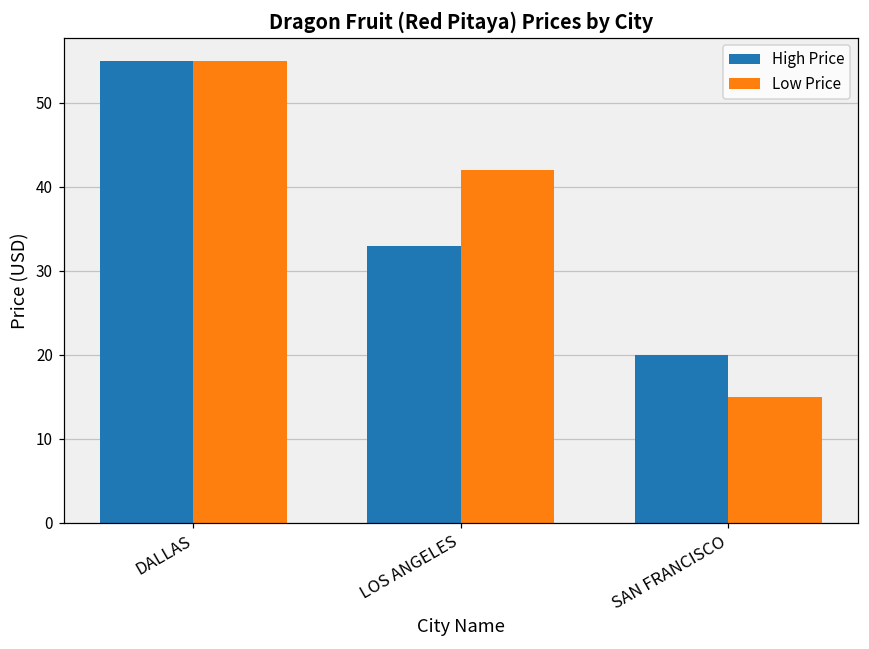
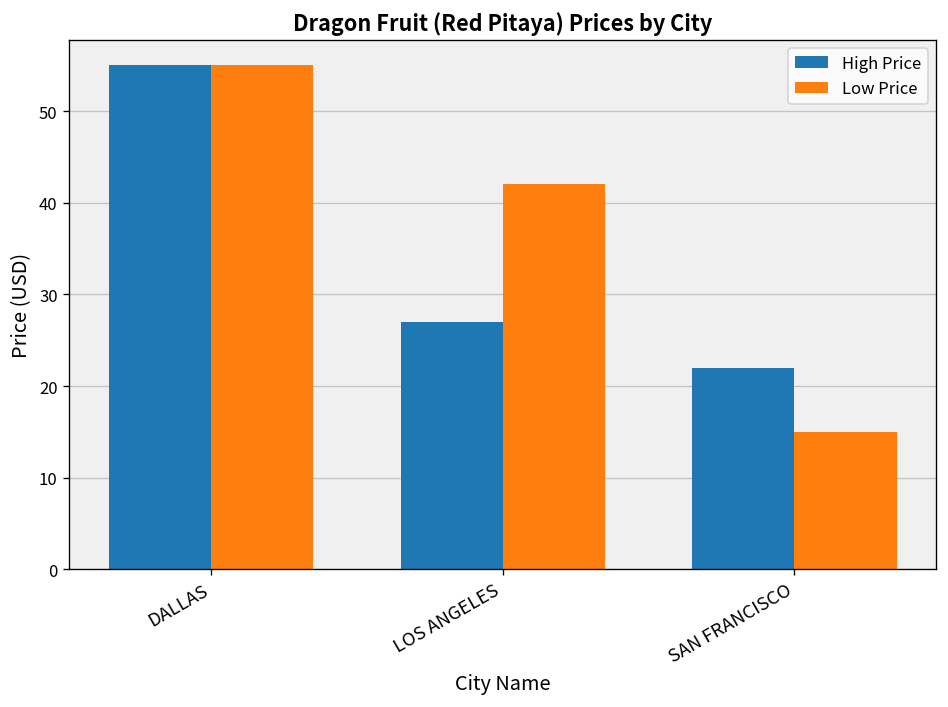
High Price, LOS ANGELES: 33 -> 27
High Price, SAN FRANCISCO: 20 -> 22
